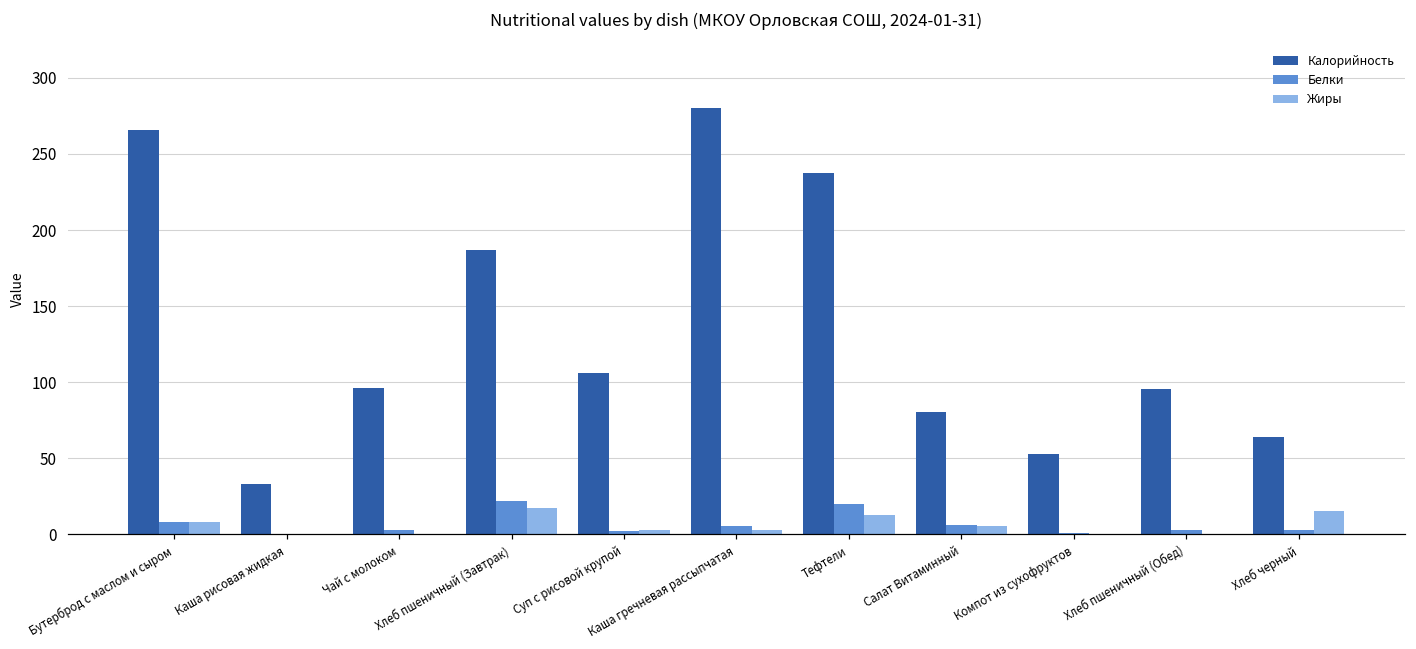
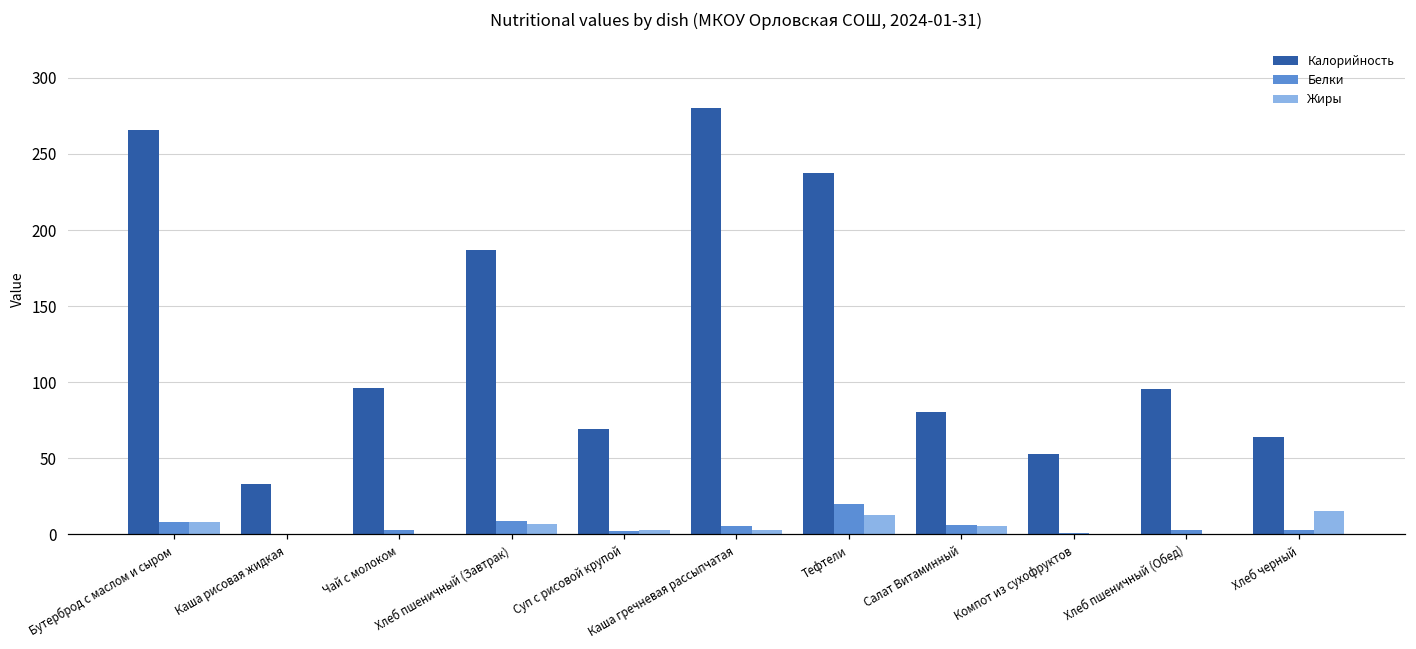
Белки, Хлеб пшеничный (Завтрак): 22 -> 9
Жиры, Хлеб пшеничный (Завтрак): 17 -> 7
Калорийность, Суп с рисовой крупой: 106 -> 69
